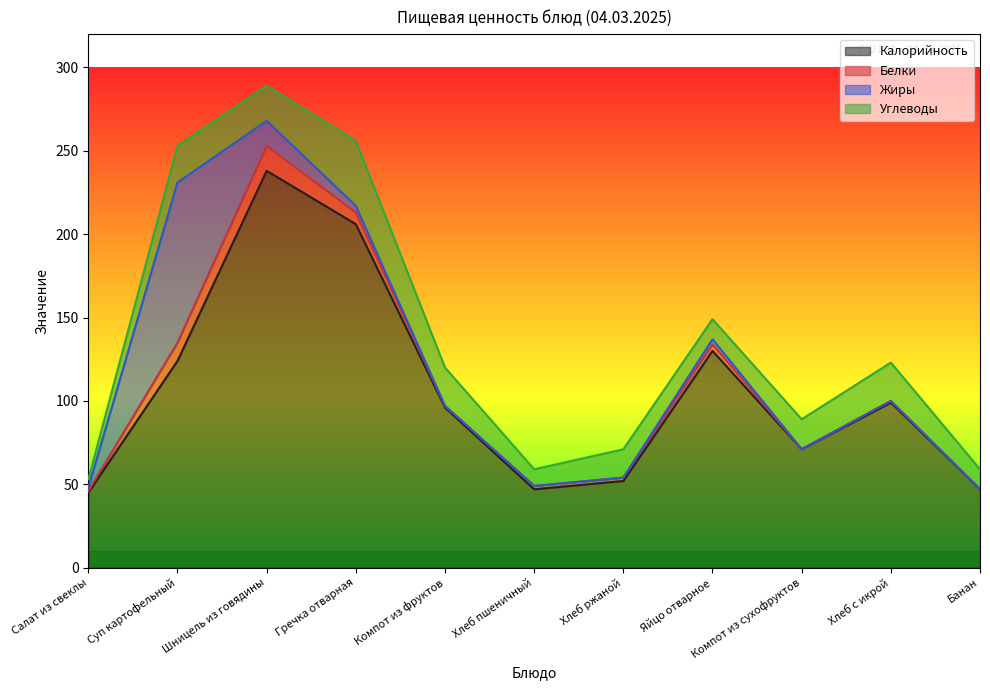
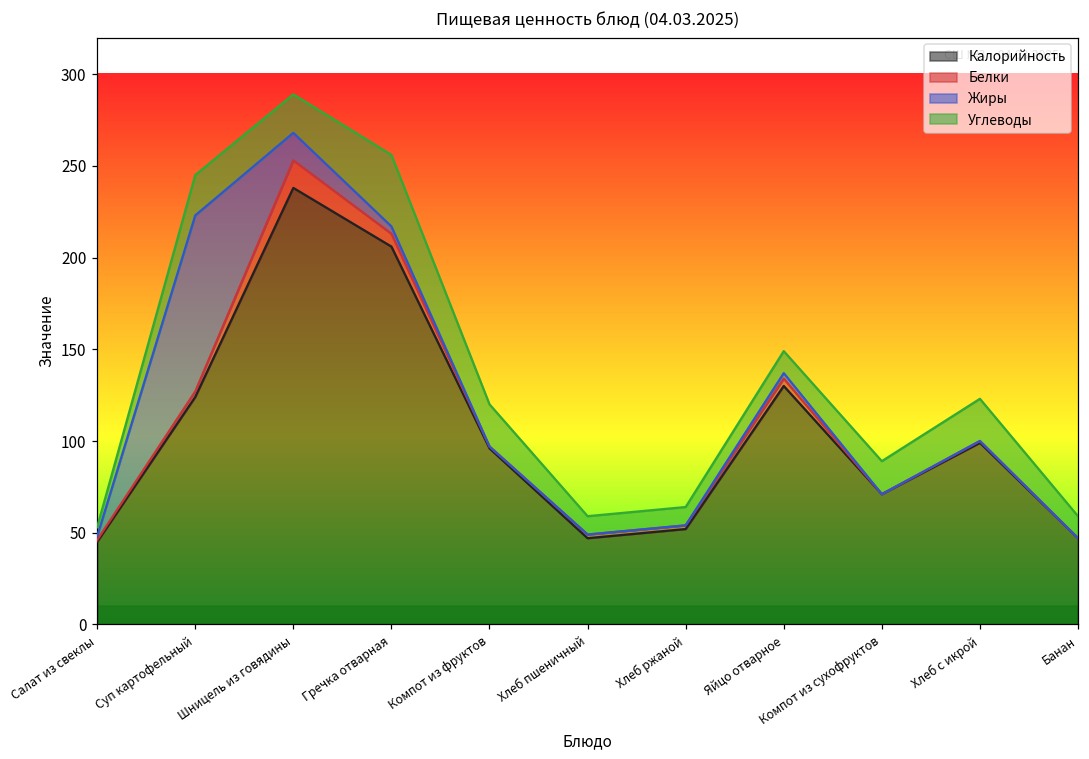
Белки, Суп картофельный: 11 -> 3
Углеводы, Хлеб ржаной: 17 -> 10
